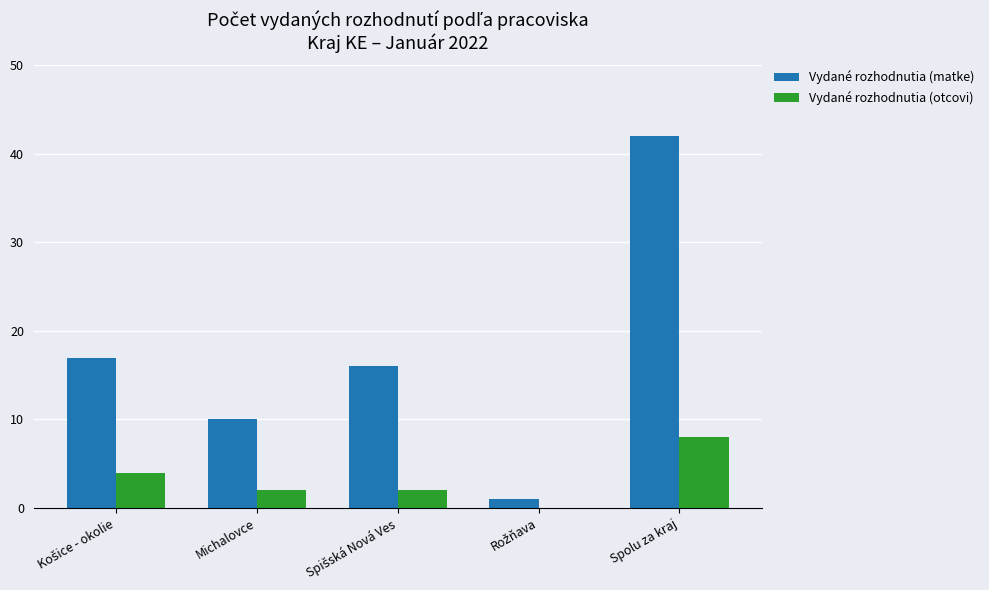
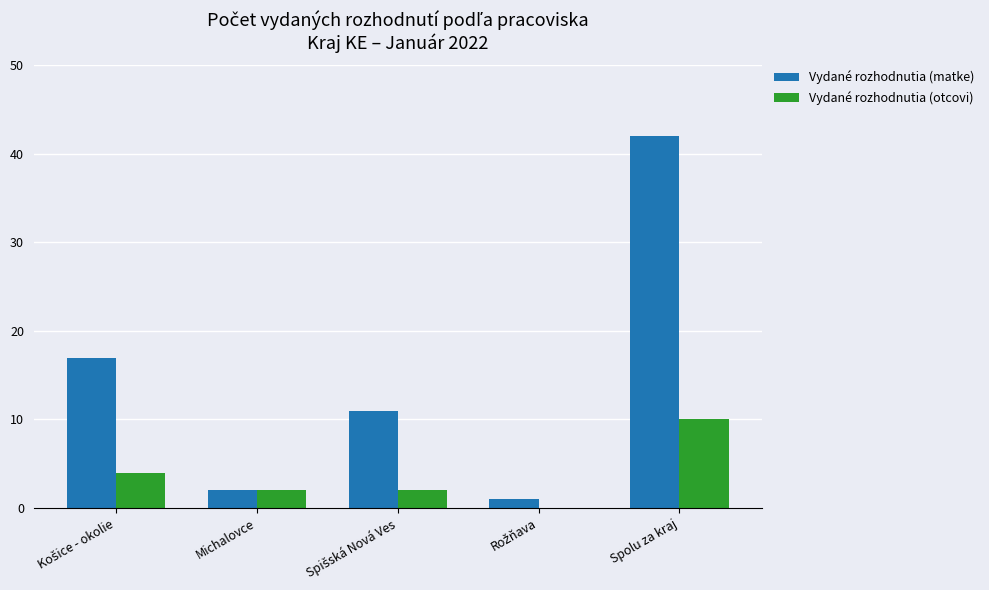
Vydané rozhodnutia (matke), Michalovce: 10 -> 2
Vydané rozhodnutia (matke), Spišská Nová Ves: 16 -> 11
Vydané rozhodnutia (otcovi), Spolu za kraj: 8 -> 10
